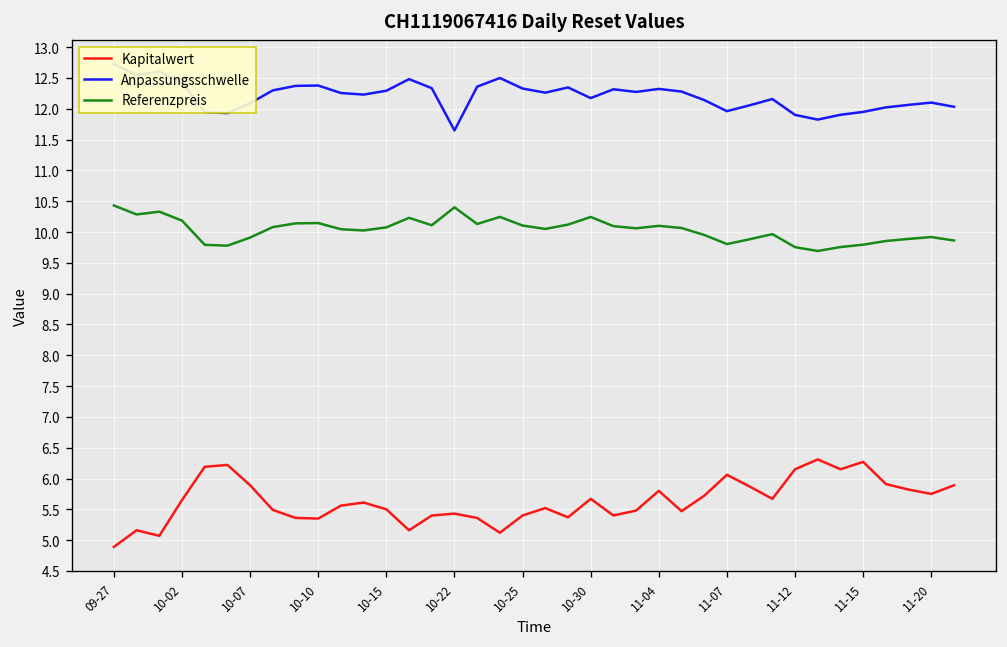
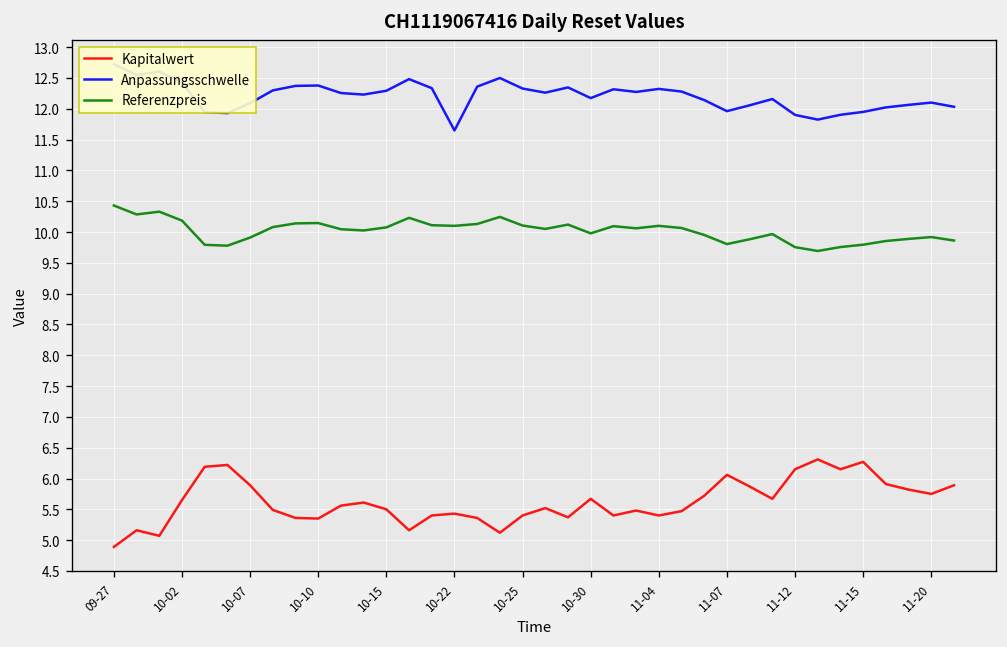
Referenzpreis, 10-22: 10.4 -> 10.1
Referenzpreis, 10-30: 10.2 -> 10.0
Kapitalwert, 11-04: 5.8 -> 5.4
